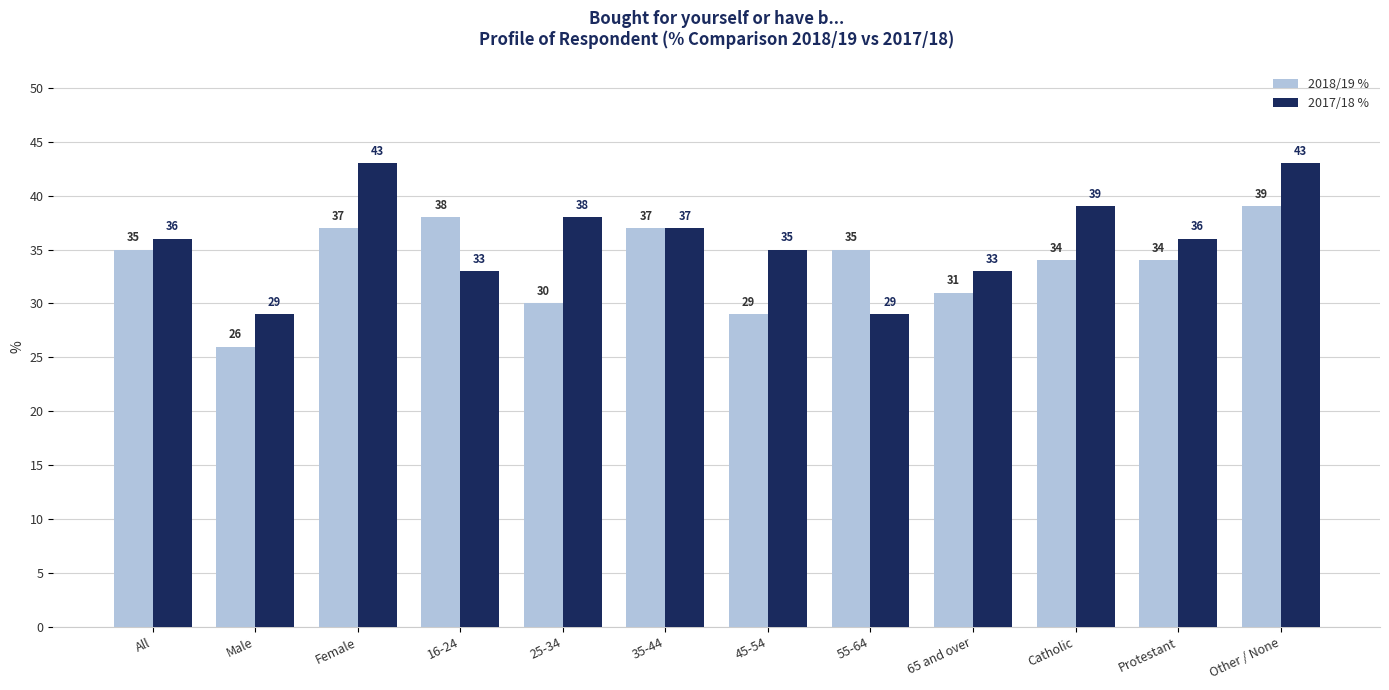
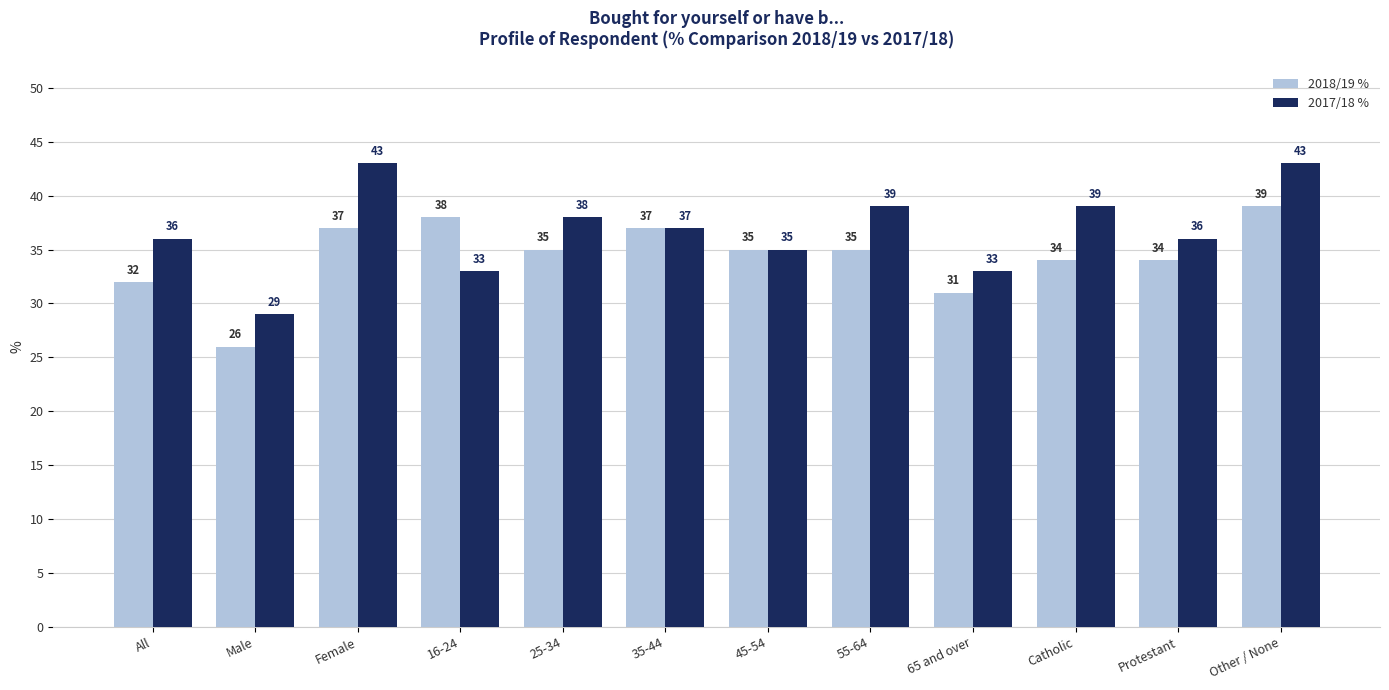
2018/19 %, All: 35 -> 32
2018/19 %, 25-34: 30 -> 35
2018/19 %, 45-54: 29 -> 35
2017/18 %, 55-64: 29 -> 39
